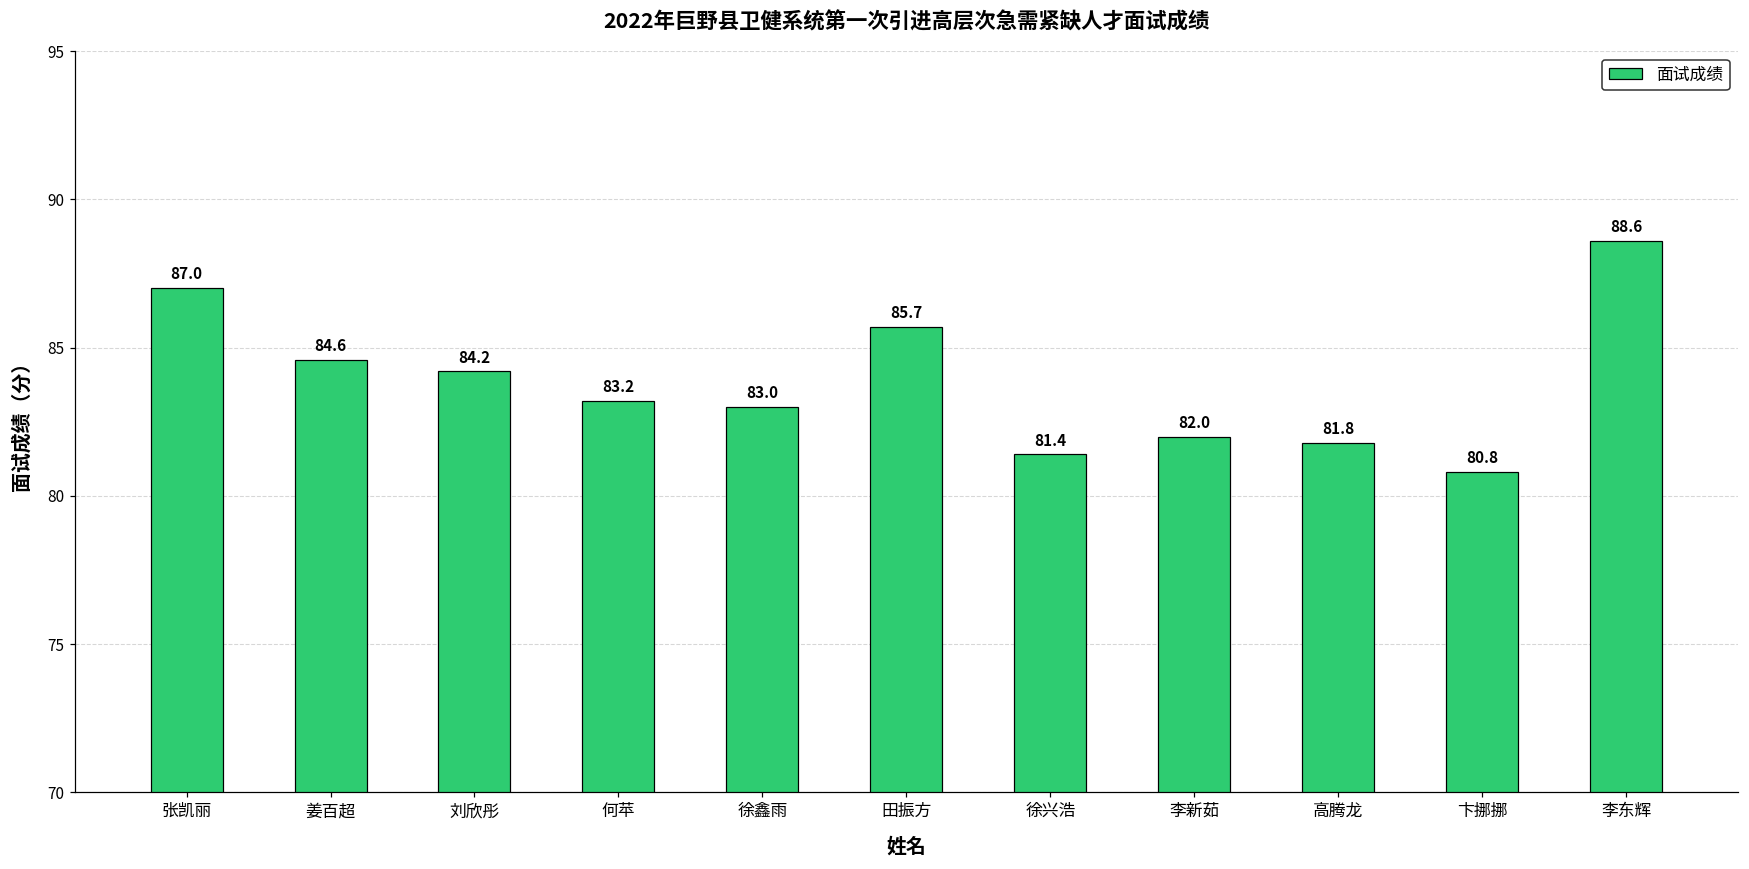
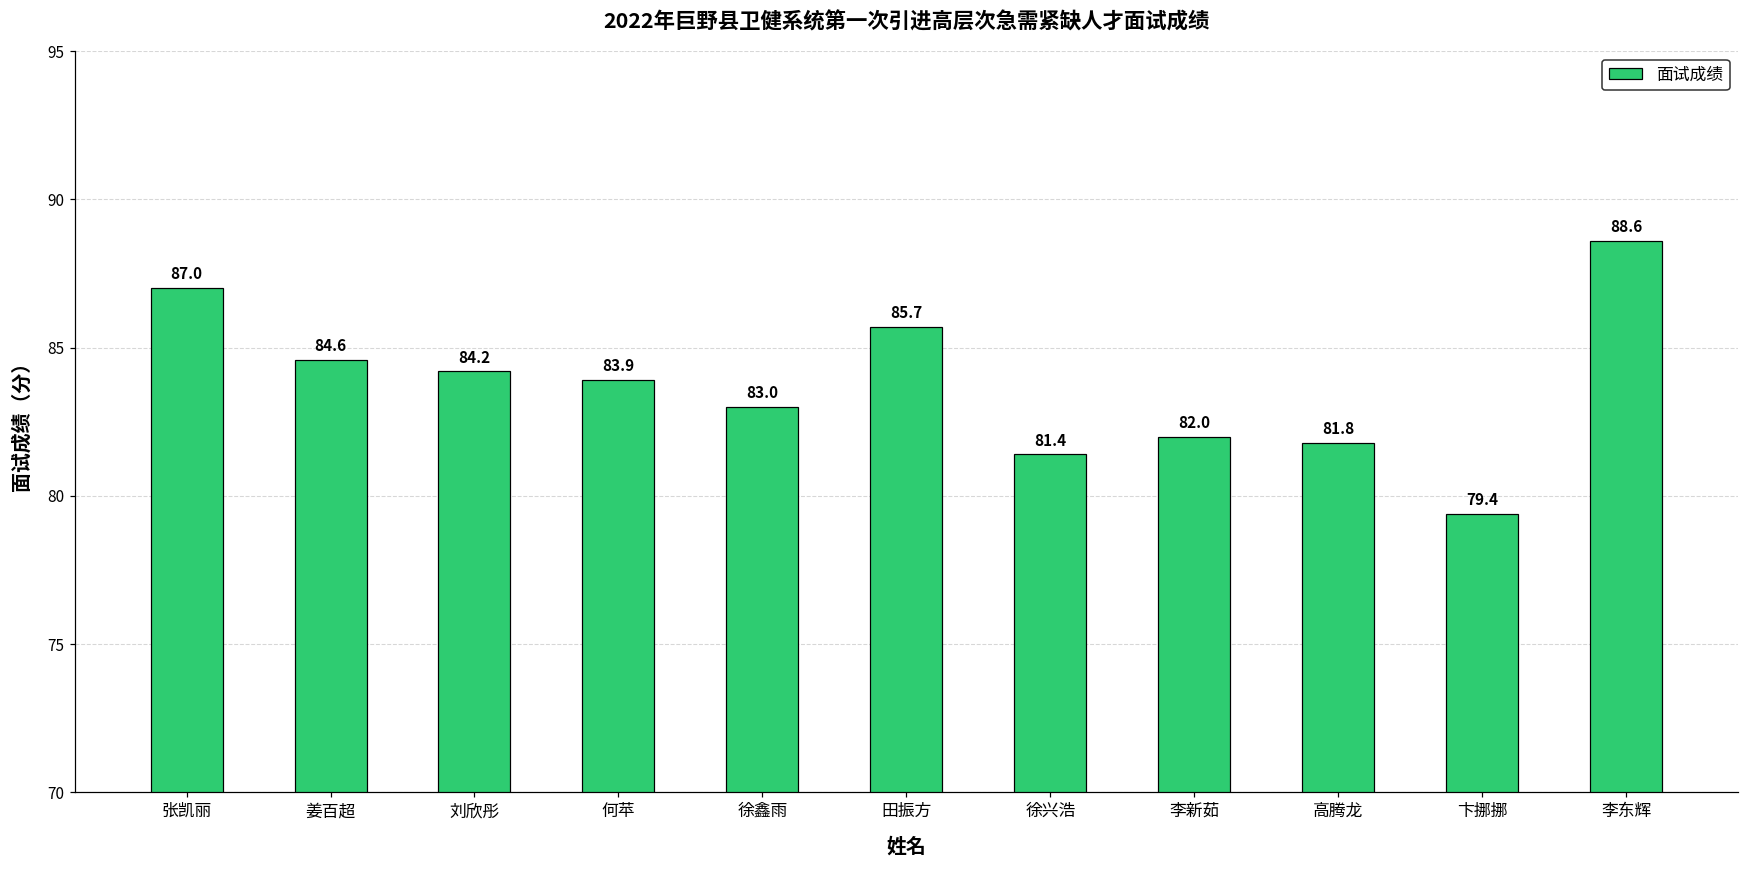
何苹: 83.2 -> 83.9
卞挪挪: 80.8 -> 79.4
